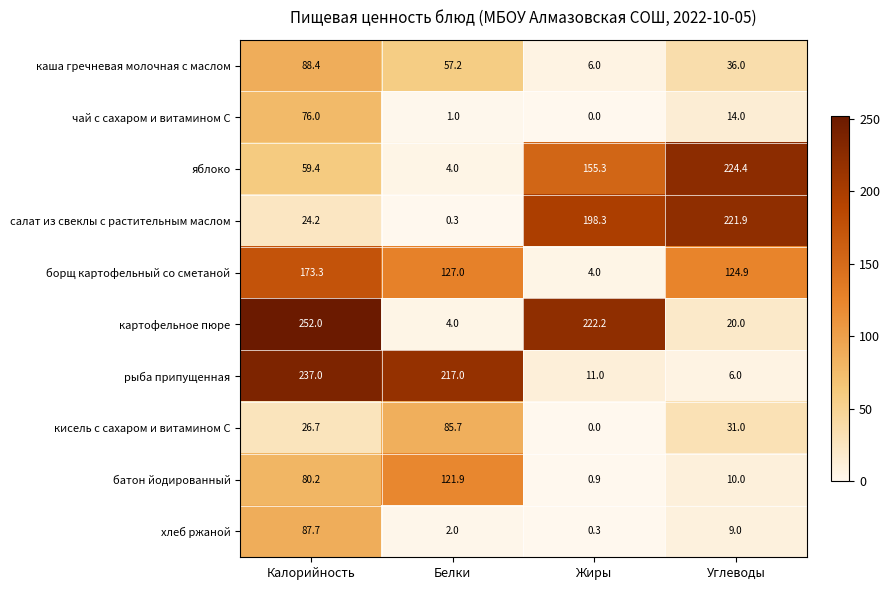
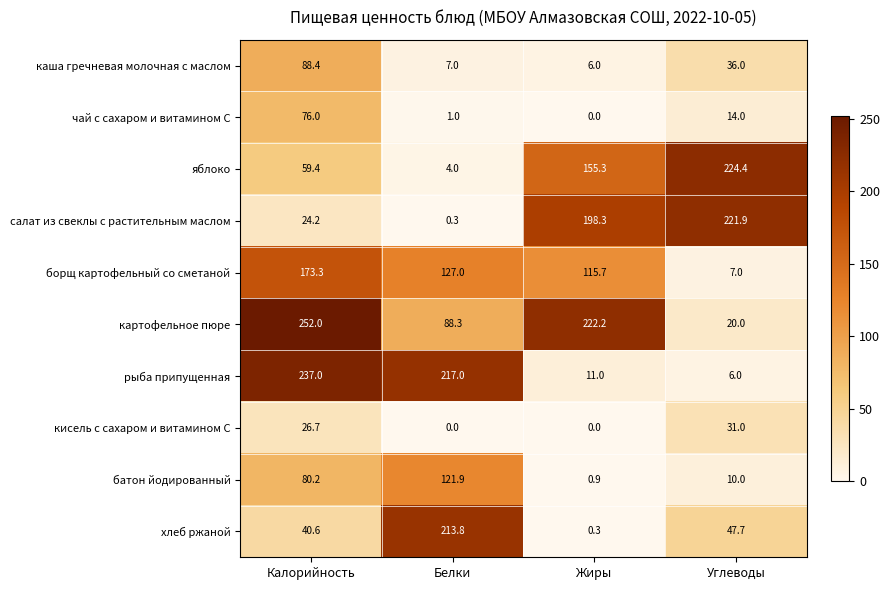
каша гречневая молочная с маслом, Белки: 57.2 -> 7.0
борщ картофельный со сметаной, Жиры: 4.0 -> 115.7
борщ картофельный со сметаной, Углеводы: 124.9 -> 7.0
картофельное пюре, Белки: 4.0 -> 88.3
кисель с сахаром и витамином С, Белки: 85.7 -> 0.0
хлеб ржаной, Калорийность: 87.7 -> 40.6
хлеб ржаной, Белки: 2.0 -> 213.8
хлеб ржаной, Углеводы: 9.0 -> 47.7
